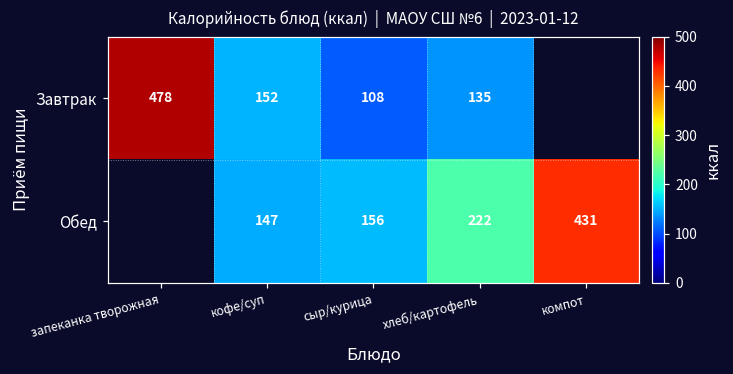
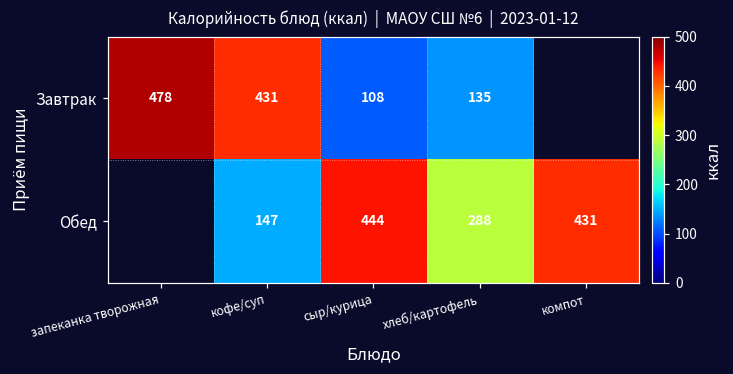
Завтрак, кофе/суп: 152 -> 431
Обед, сыр/курица: 156 -> 444
Обед, хлеб/картофель: 222 -> 288
